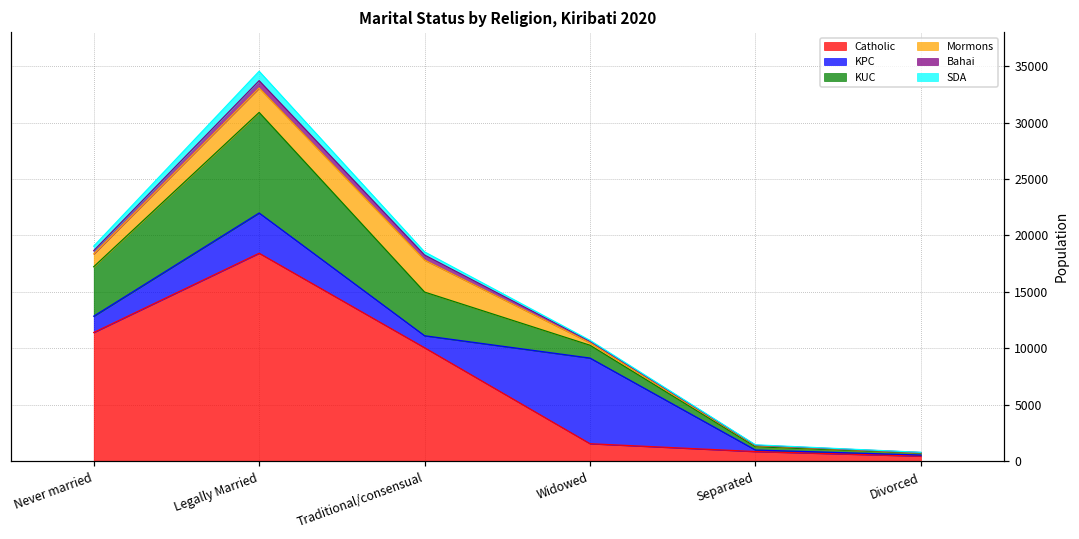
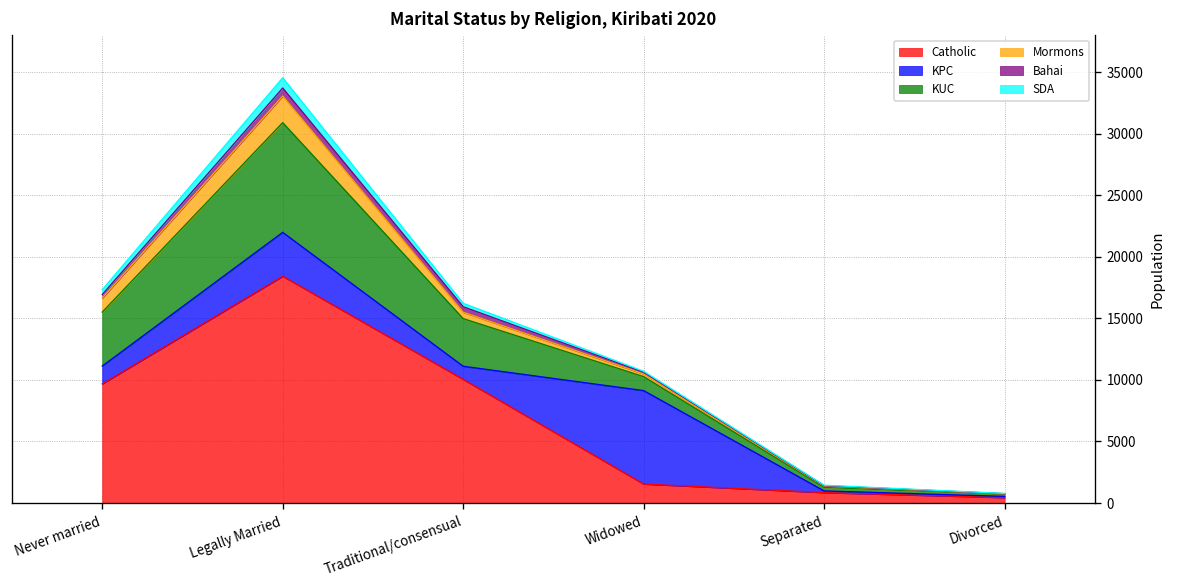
Catholic, Never married: 11400 -> 9700
Mormons, Traditional/consensual: 2800 -> 500
